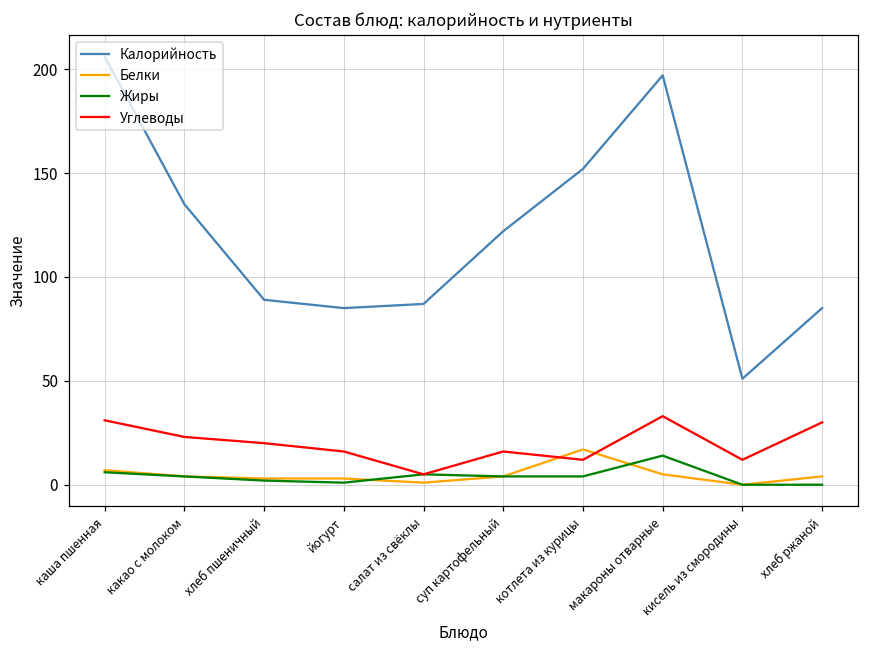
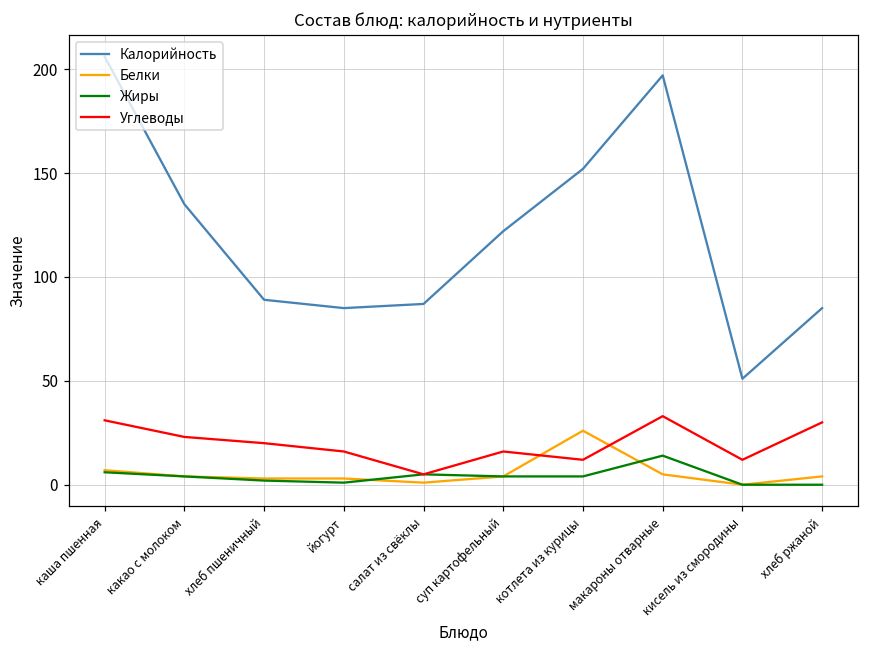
Белки, котлета из курицы: 17 -> 26
